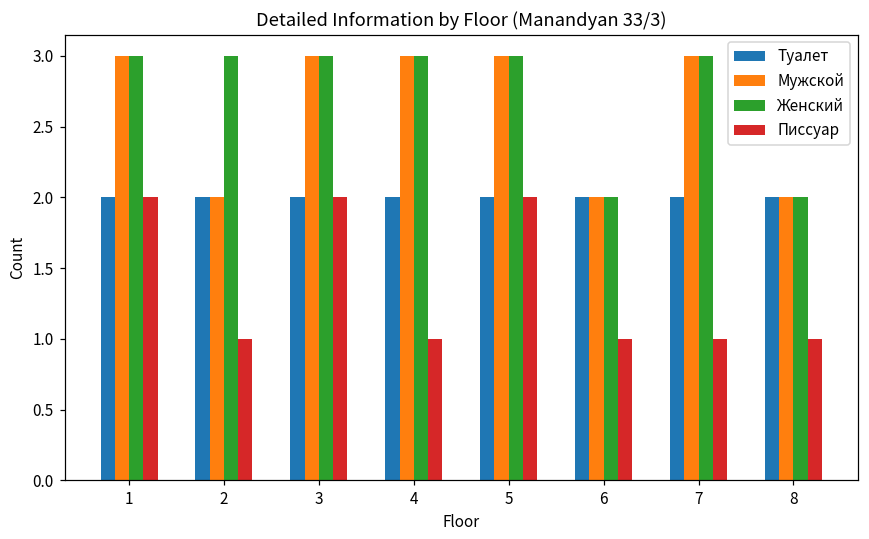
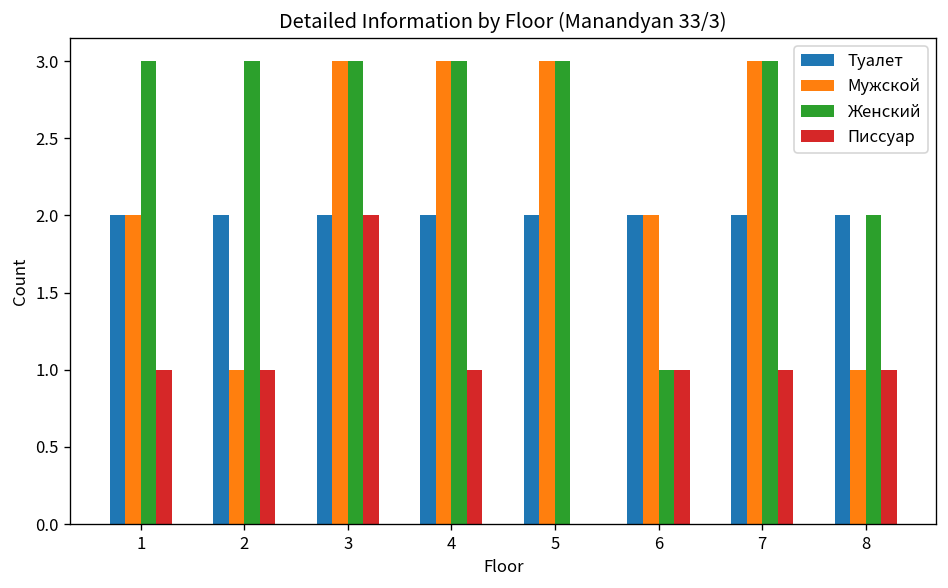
Мужской, 1: 3 -> 2
Писсуар, 1: 2 -> 1
Мужской, 2: 2 -> 1
Писсуар, 5: 2 -> 0
Женский, 6: 2 -> 1
Мужской, 8: 2 -> 1
